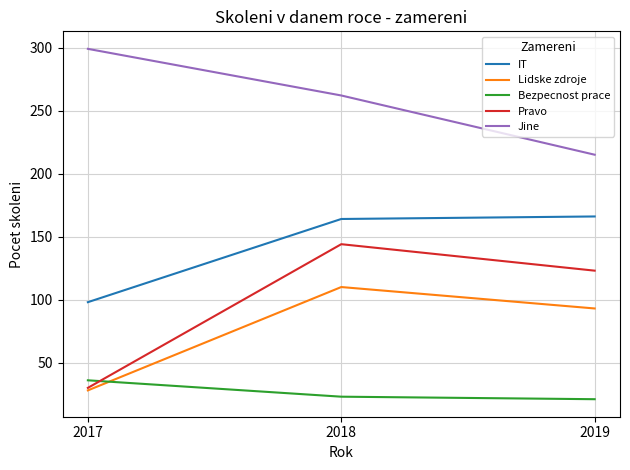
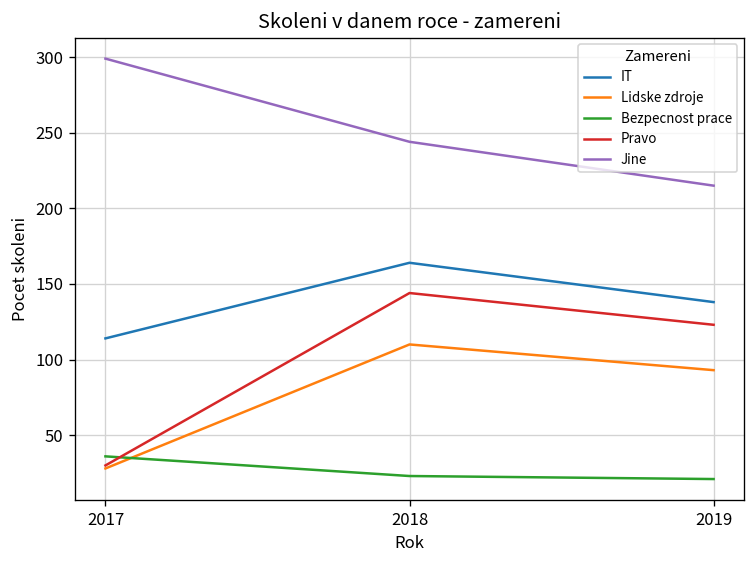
IT, 2017: 98 -> 114
Jine, 2018: 262 -> 244
IT, 2019: 166 -> 138
